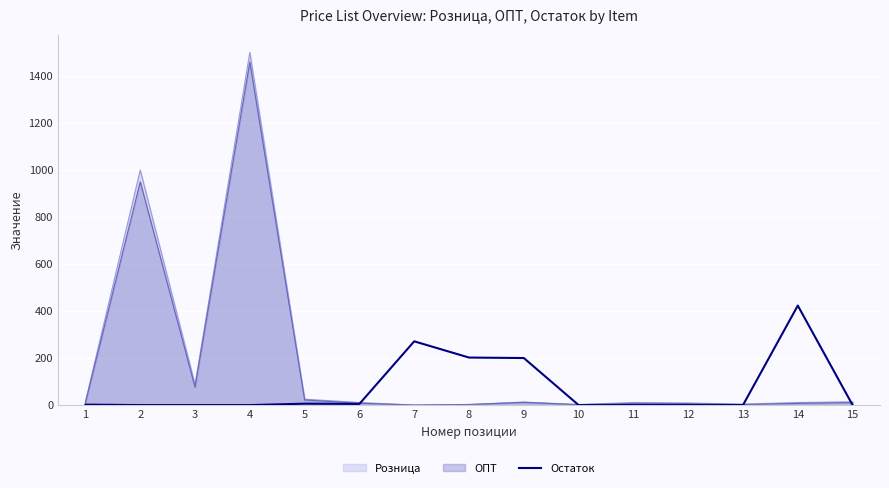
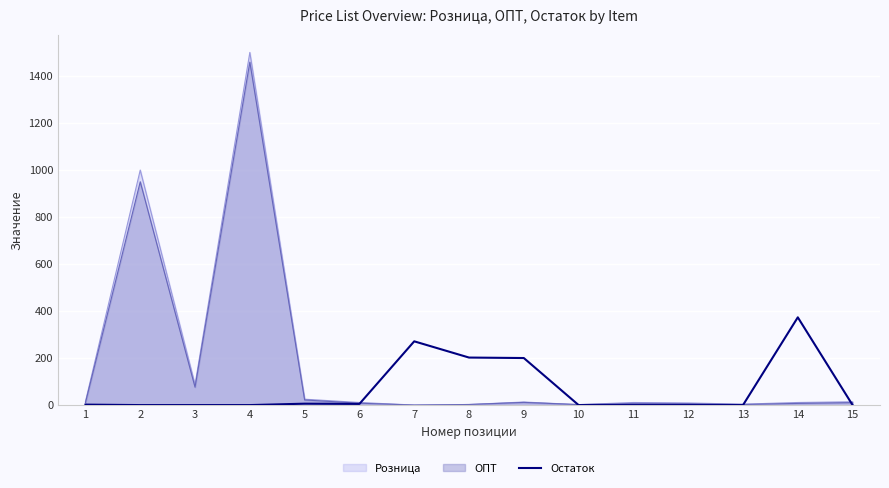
Остаток, 14: 420 -> 370
